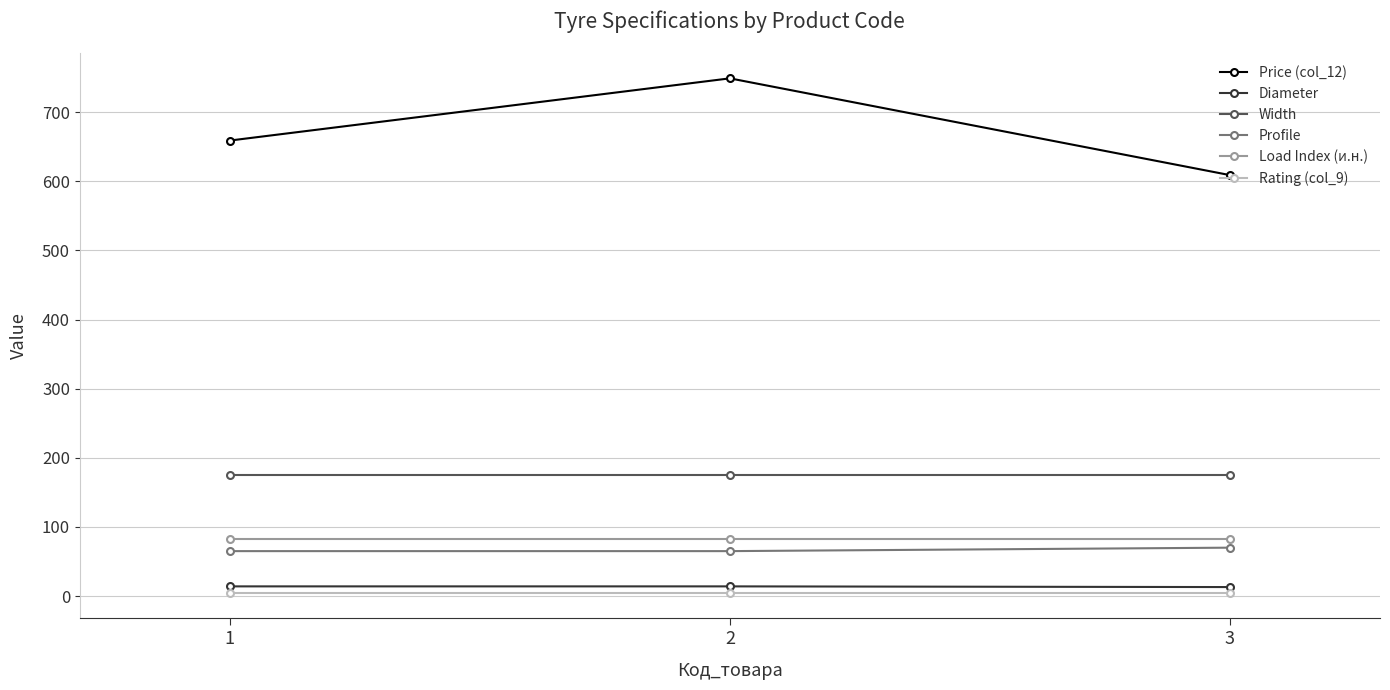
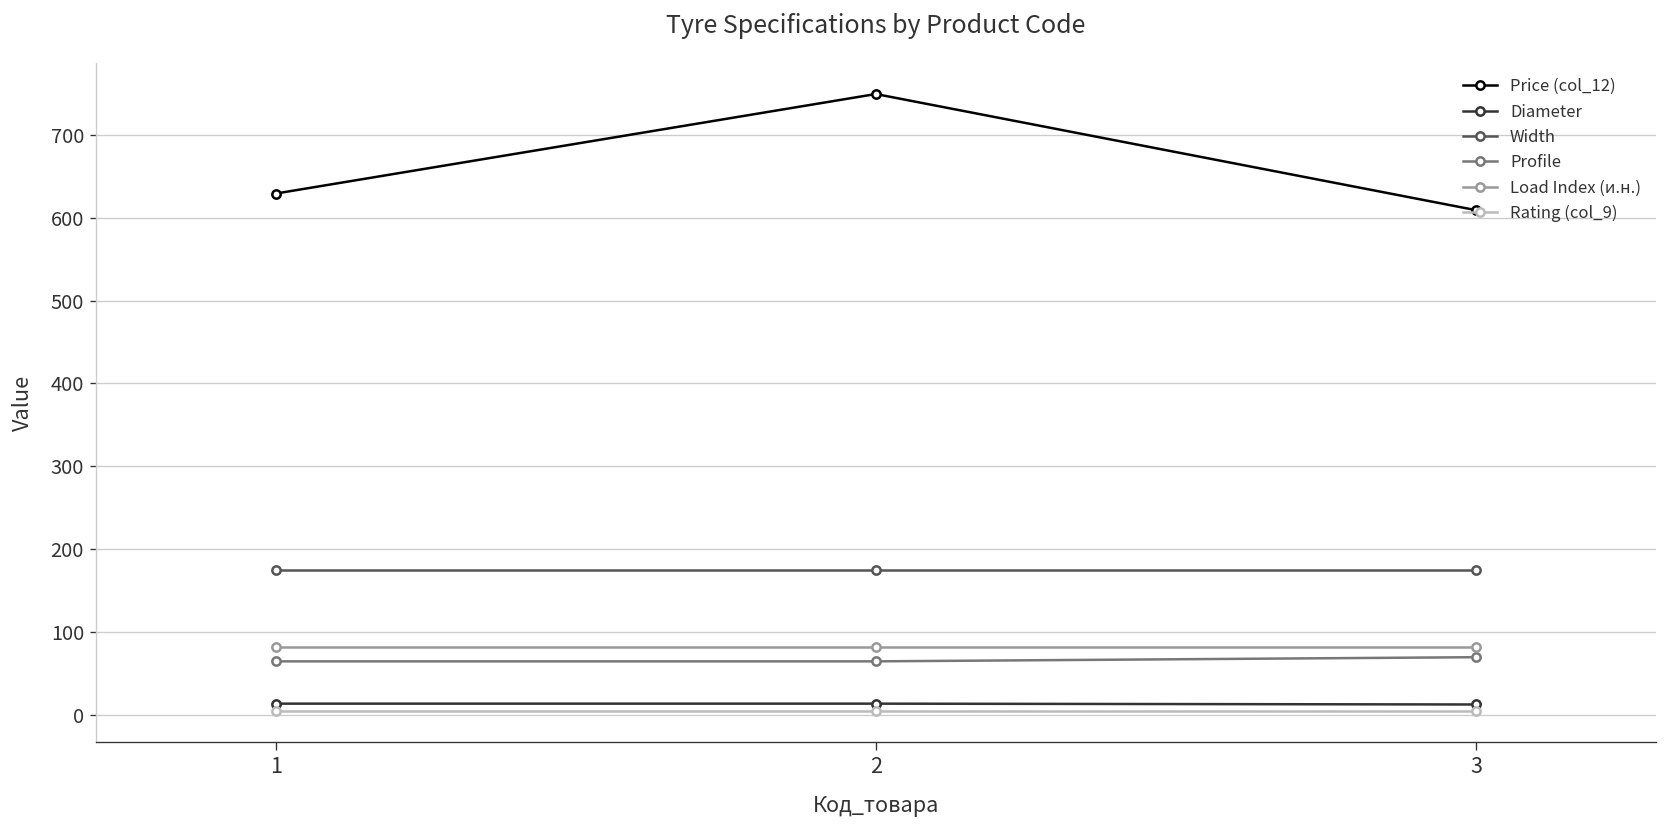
Price (col_12), 1: 660 -> 630
